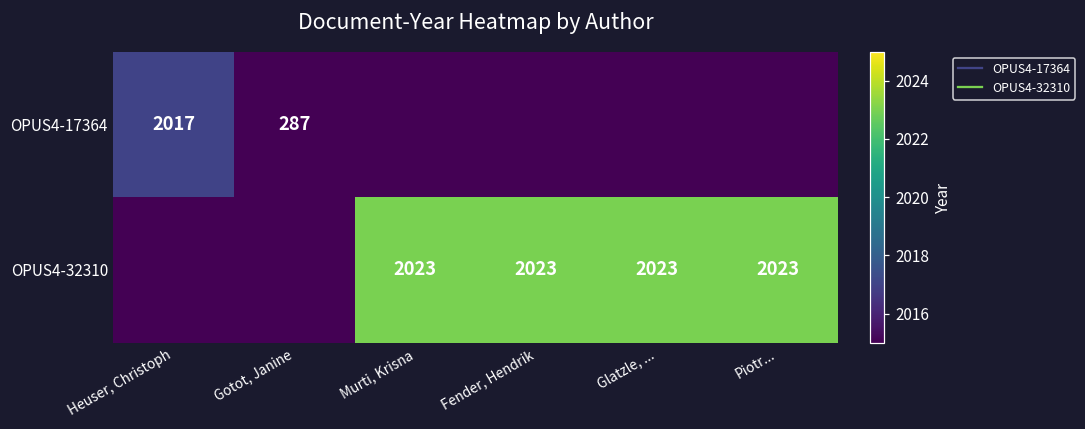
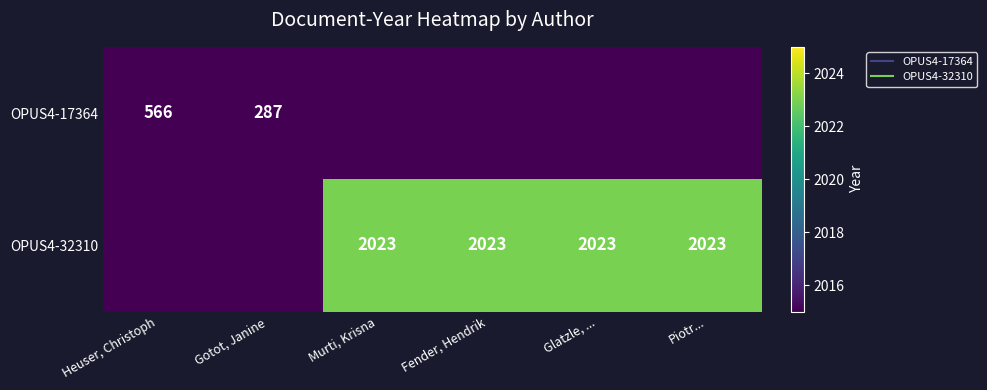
OPUS4-17364, Heuser, Christoph: 2017 -> 566
